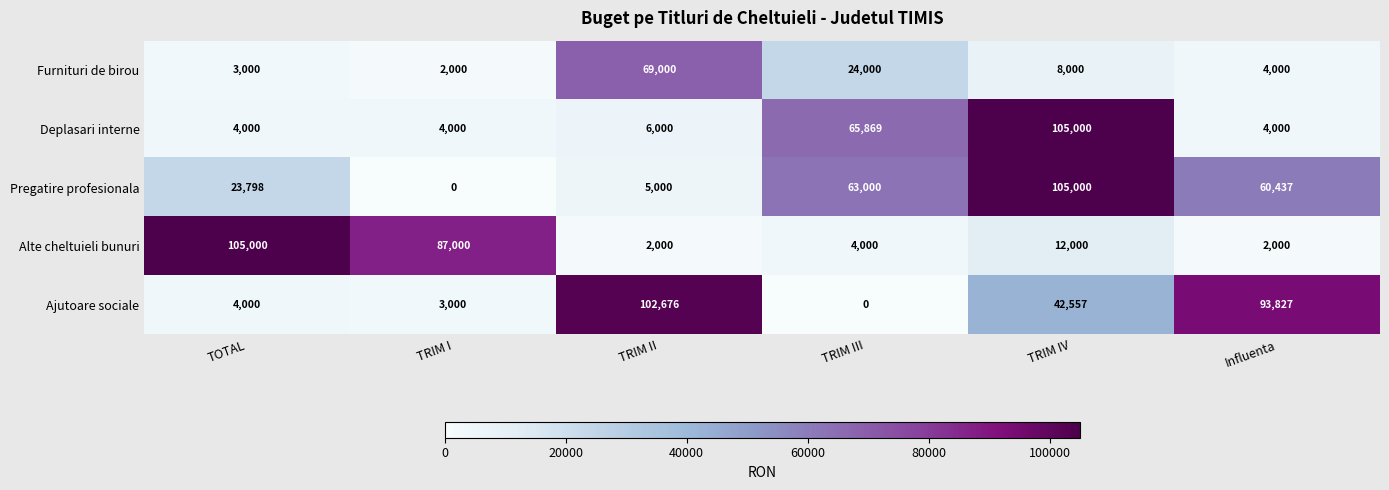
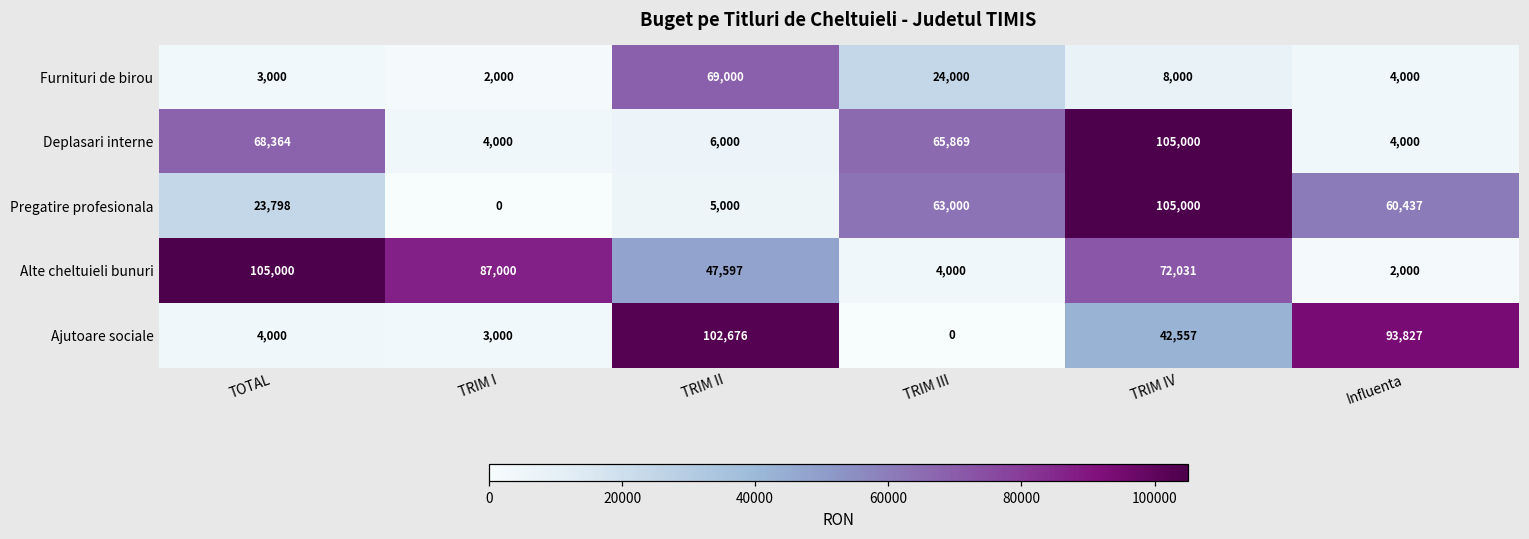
Deplasari interne, TOTAL: 4,000 -> 68,364
Alte cheltuieli bunuri, TRIM II: 2,000 -> 47,597
Alte cheltuieli bunuri, TRIM IV: 12,000 -> 72,031
